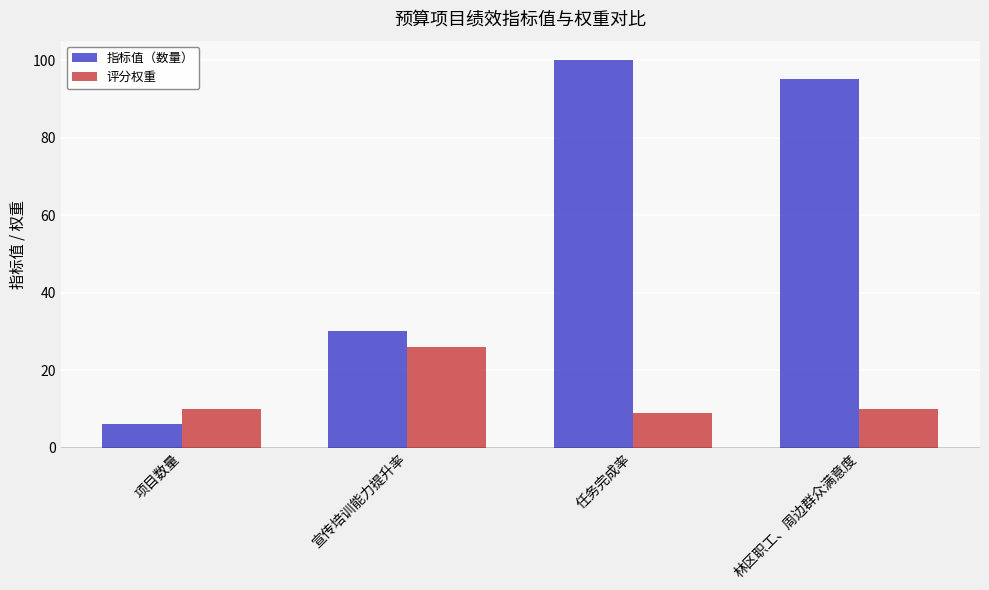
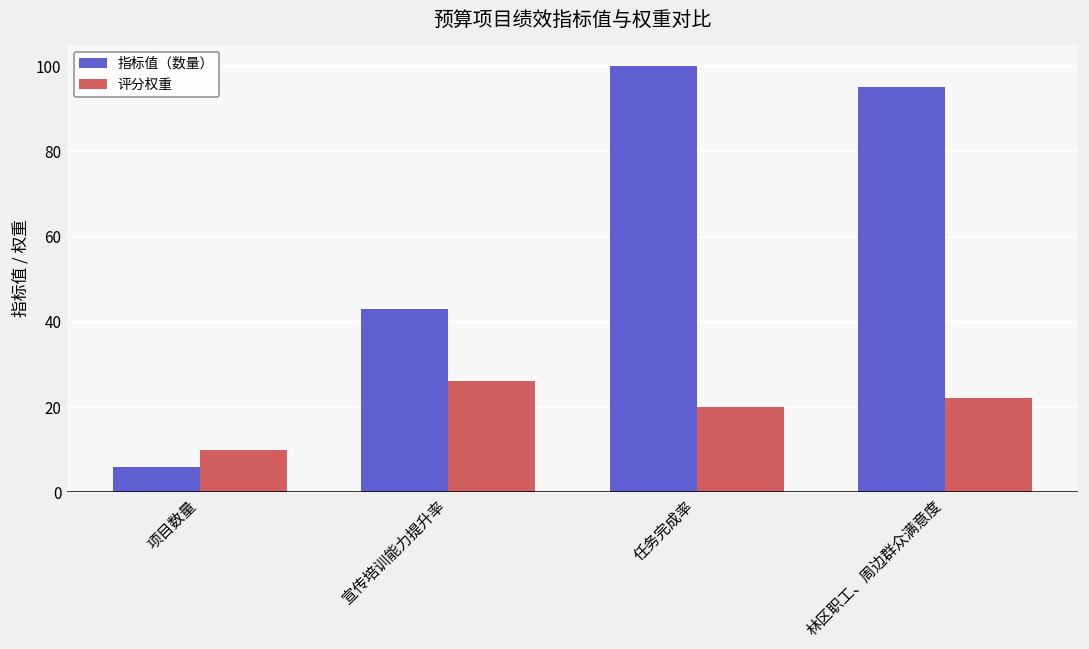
指标值（数量）, 宣传培训能力提升率: 30 -> 43
评分权重, 任务完成率: 9 -> 20
评分权重, 林区职工、周边群众满意度: 10 -> 22
